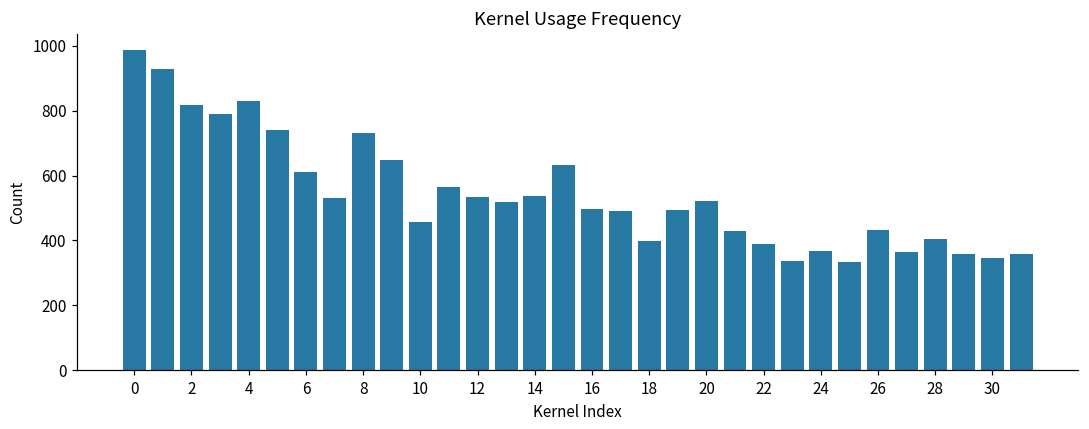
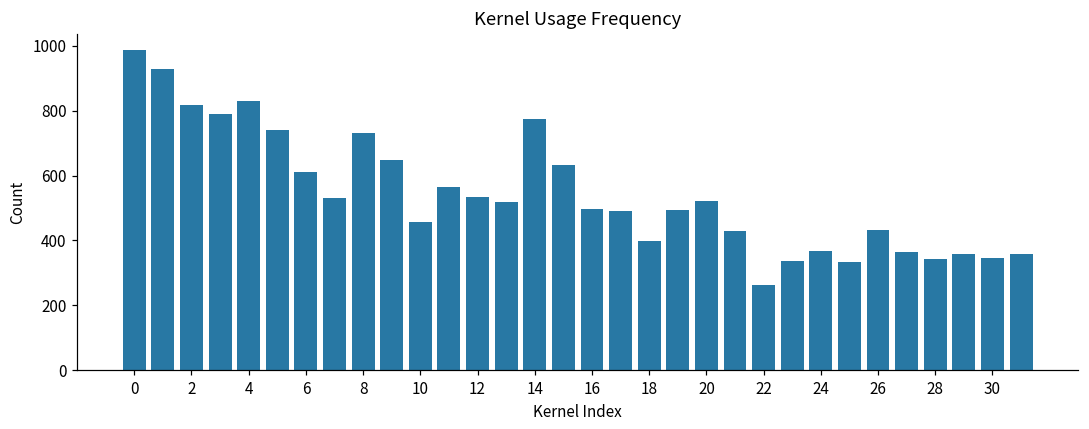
14: 540 -> 770
22: 390 -> 260
28: 410 -> 340
